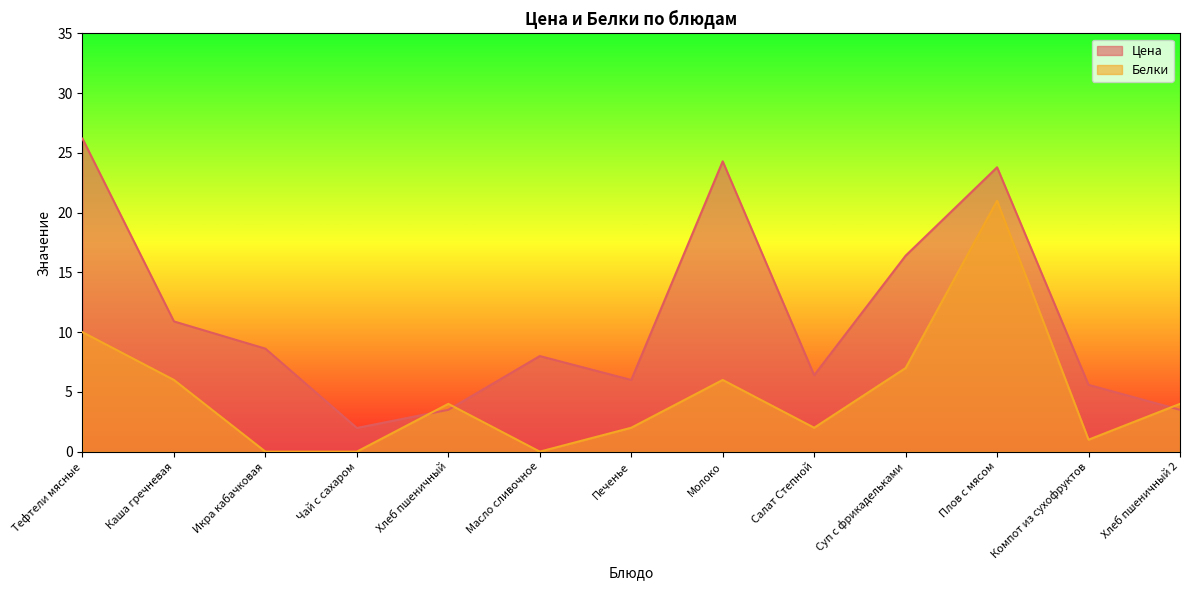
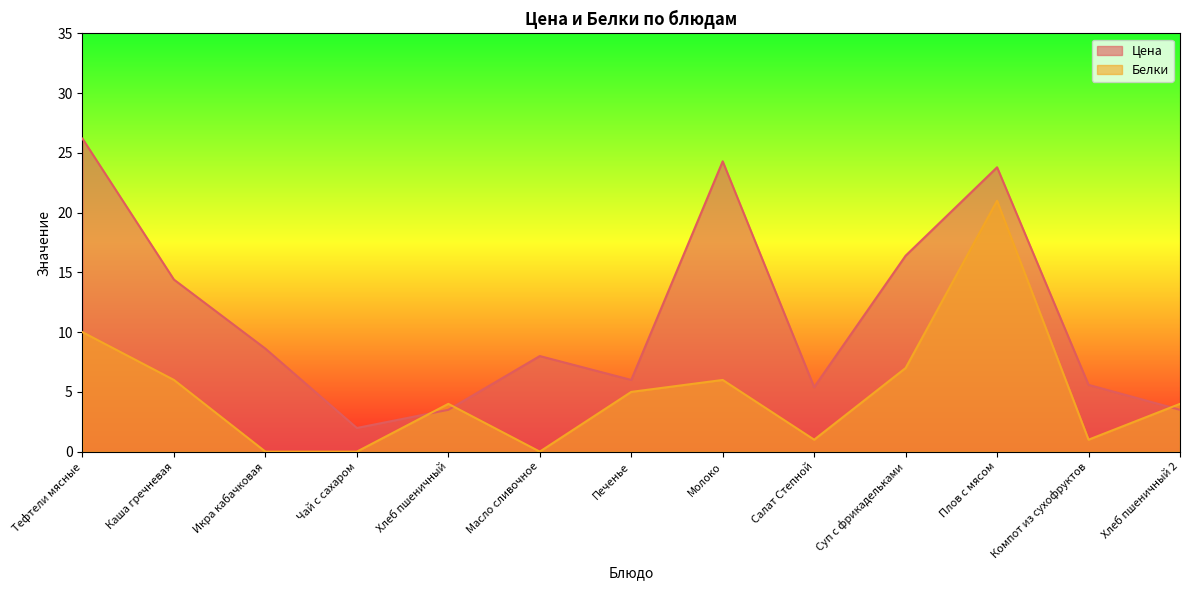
Цена, Каша гречневая: 10.9 -> 14.4
Белки, Печенье: 2 -> 5
Цена, Салат Степной: 6.4 -> 5.4
Белки, Салат Степной: 2 -> 1
